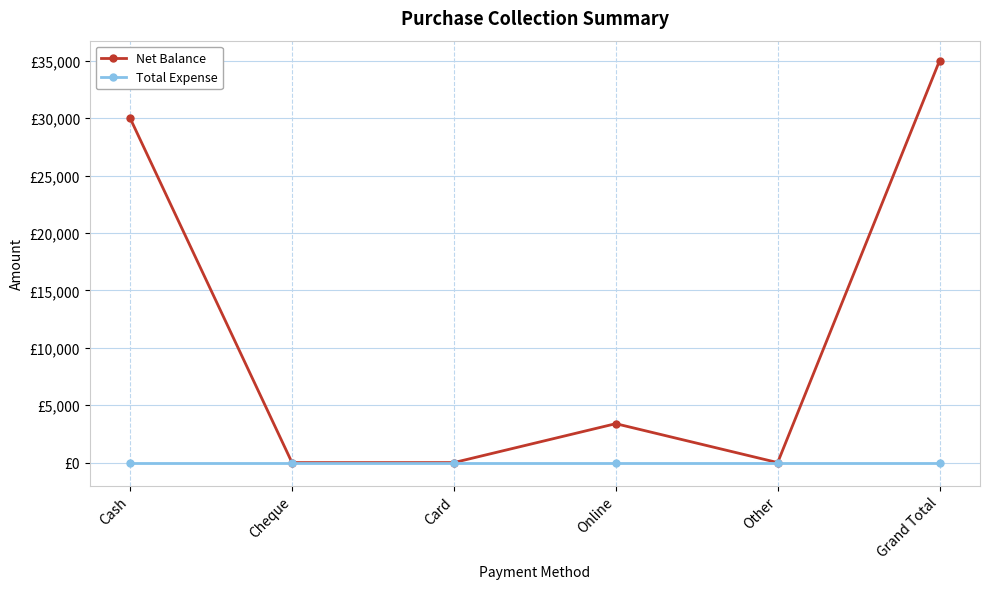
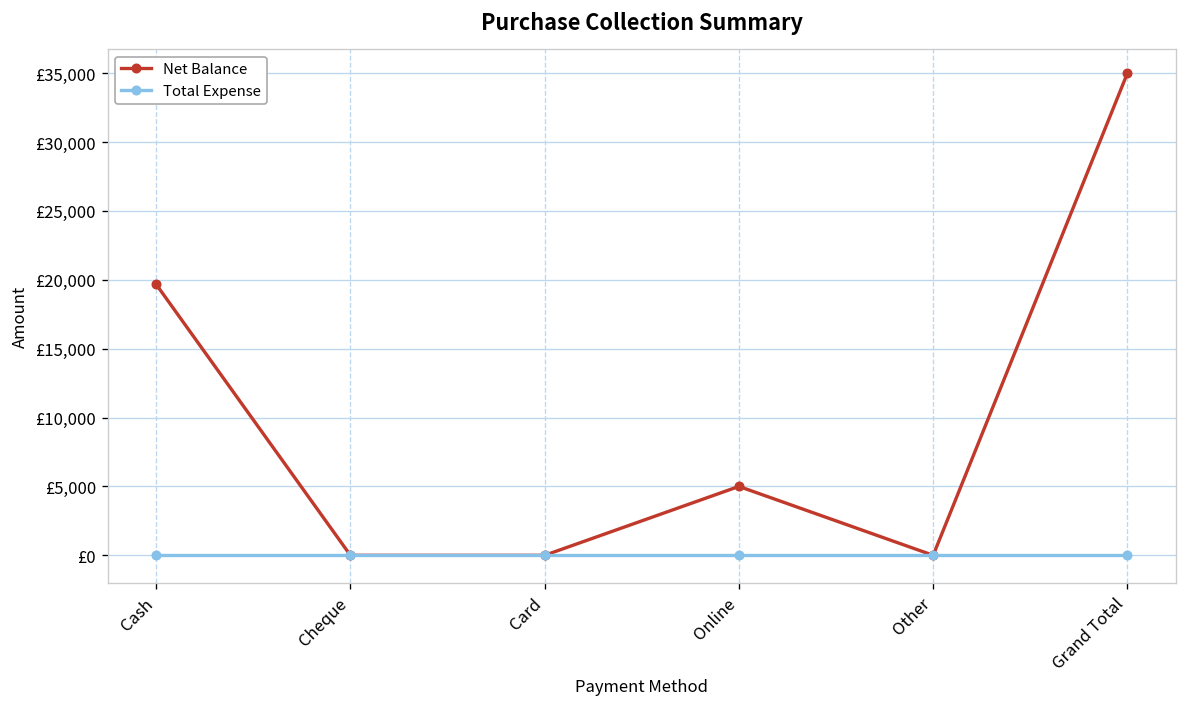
Net Balance, Cash: £30,000 -> £19,700
Net Balance, Online: £3,400 -> £5,000
